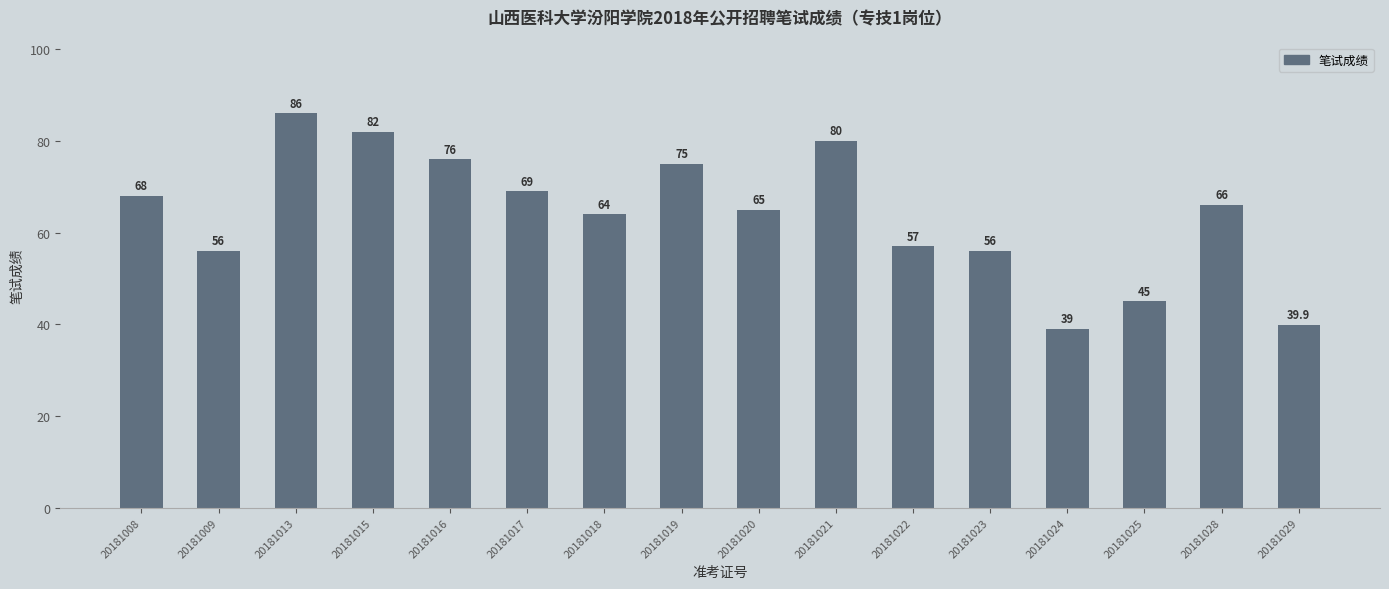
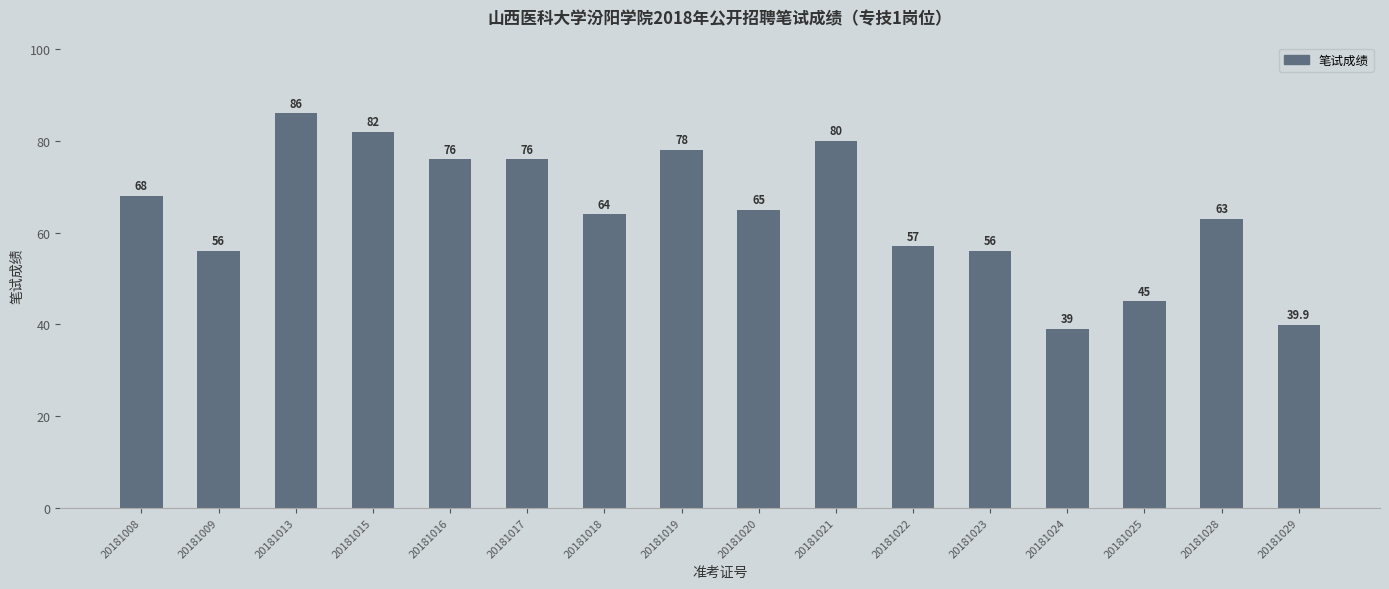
20181017: 69 -> 76
20181019: 75 -> 78
20181028: 66 -> 63
